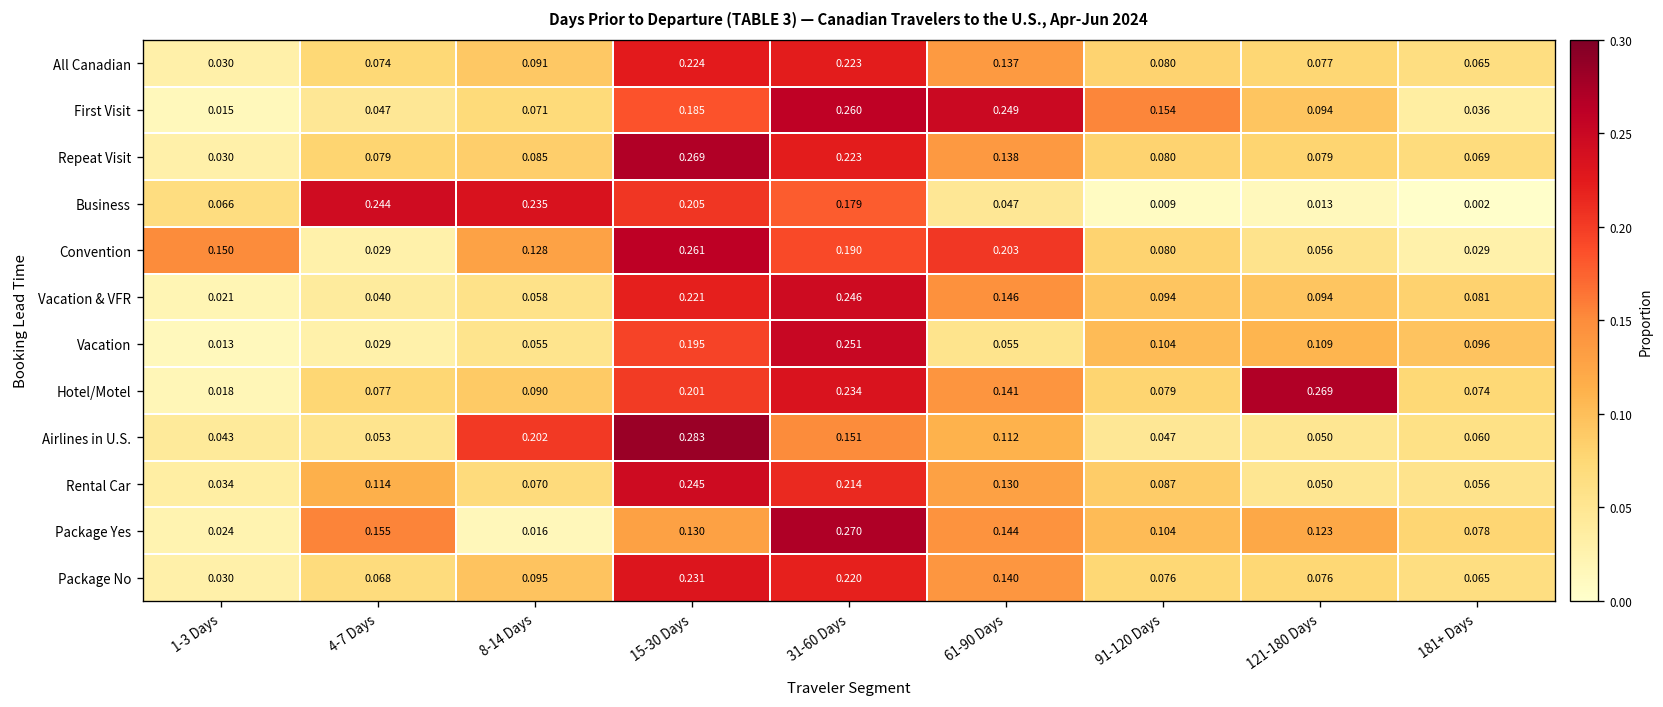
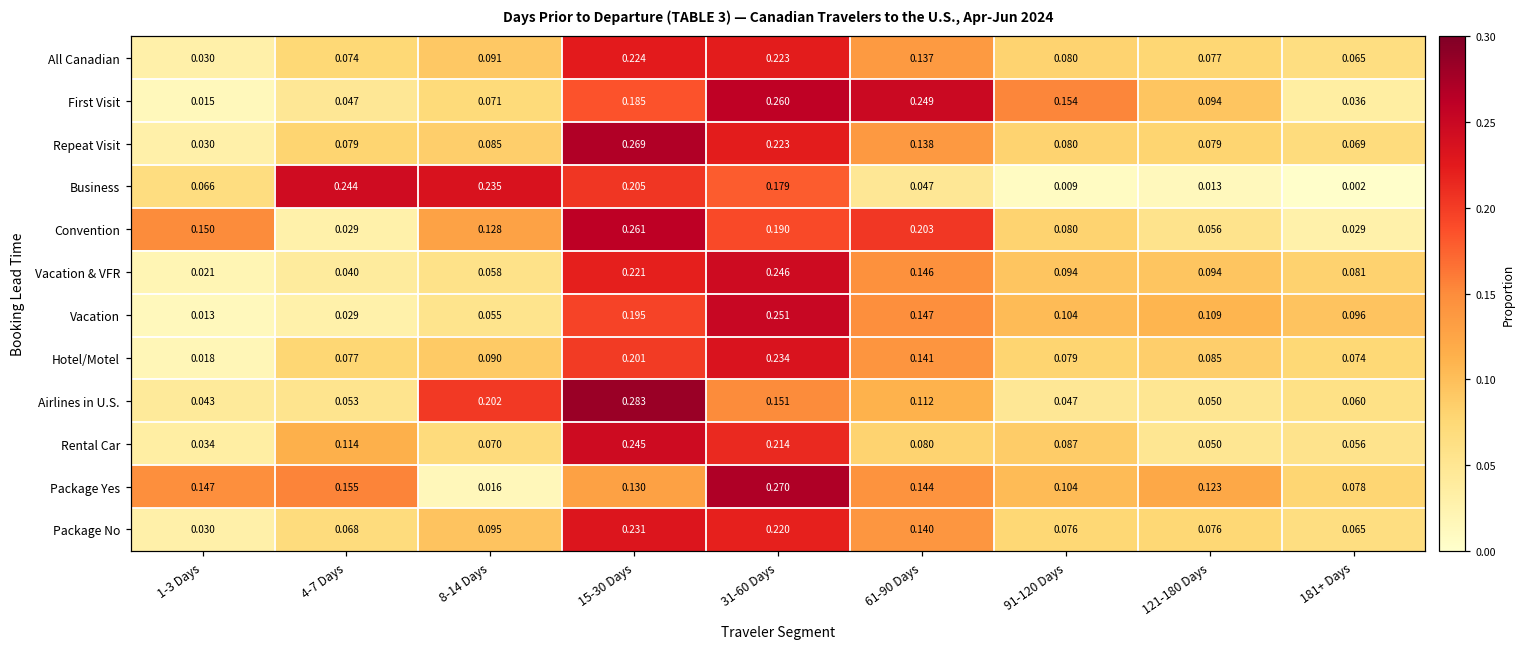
Vacation, 61-90 Days: 0.055 -> 0.147
Hotel/Motel, 121-180 Days: 0.269 -> 0.085
Rental Car, 61-90 Days: 0.130 -> 0.080
Package Yes, 1-3 Days: 0.024 -> 0.147
